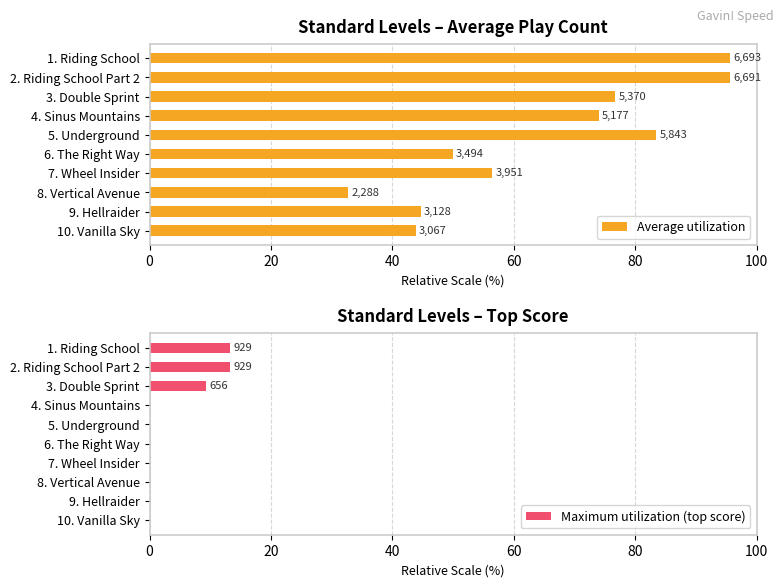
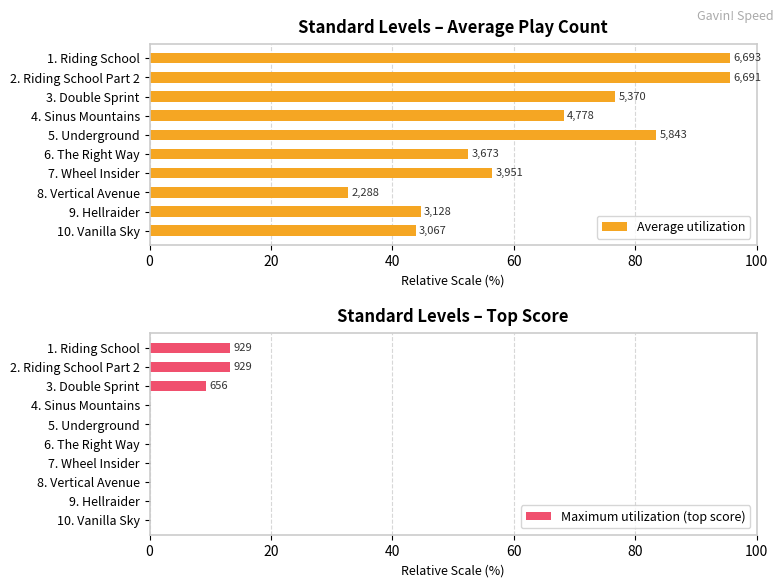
Standard Levels – Average Play Count, 4. Sinus Mountains: 5,177 -> 4,778
Standard Levels – Average Play Count, 6. The Right Way: 3,494 -> 3,673
